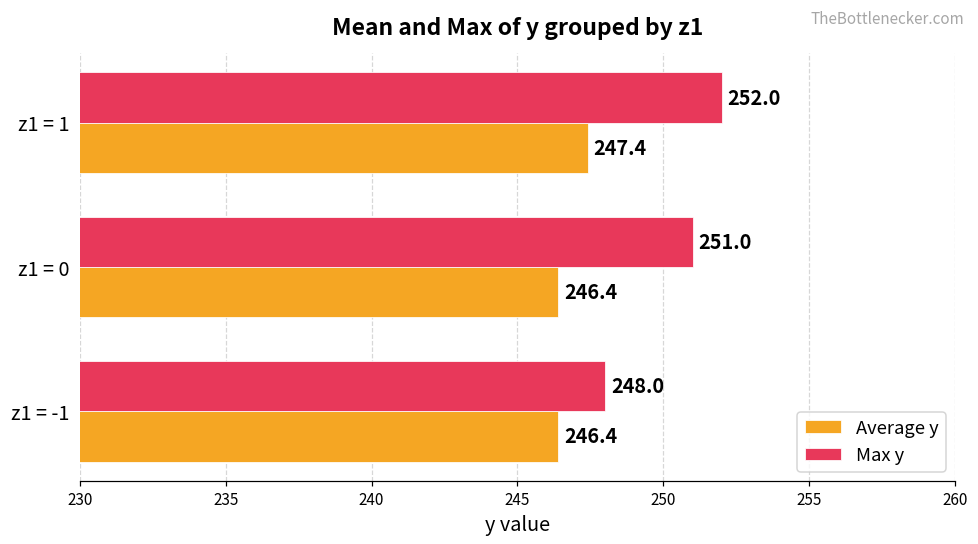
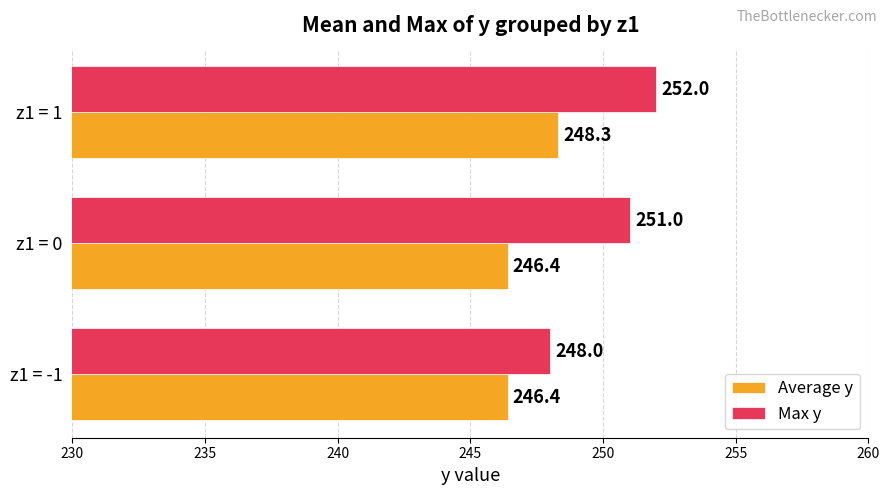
Average y, z1 = 1: 247.4 -> 248.3
